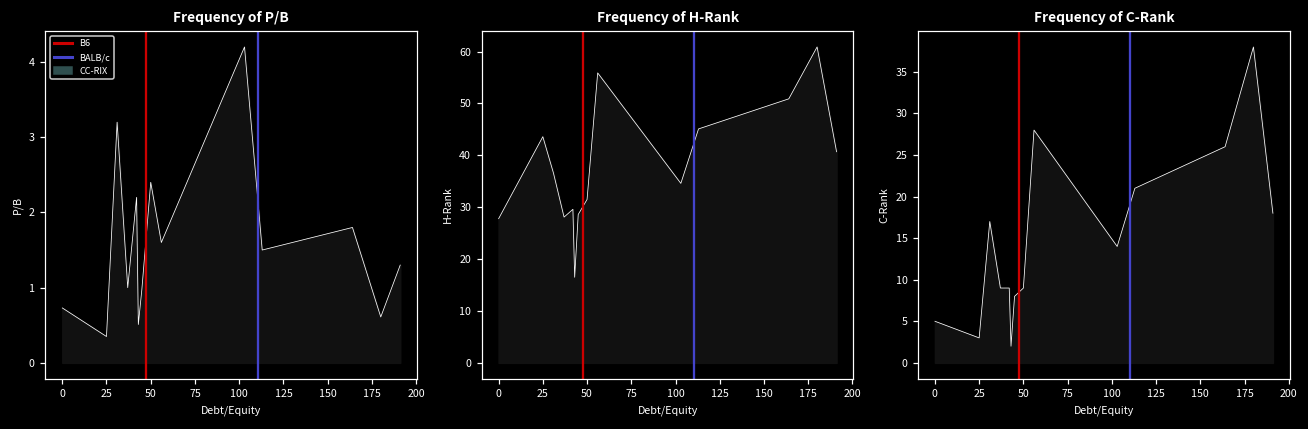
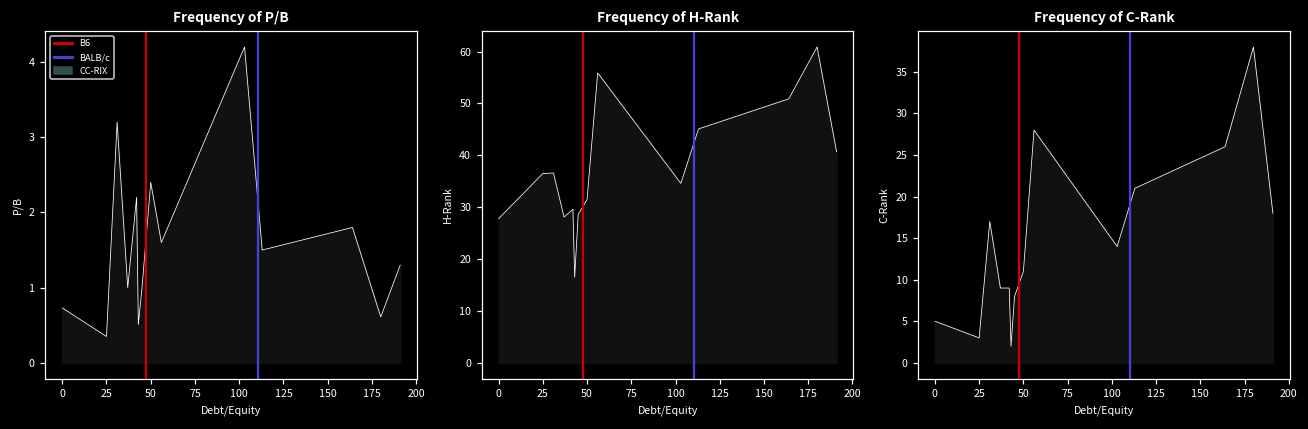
Frequency of H-Rank, 25: 44 -> 37
Frequency of C-Rank, 50: 9 -> 11
